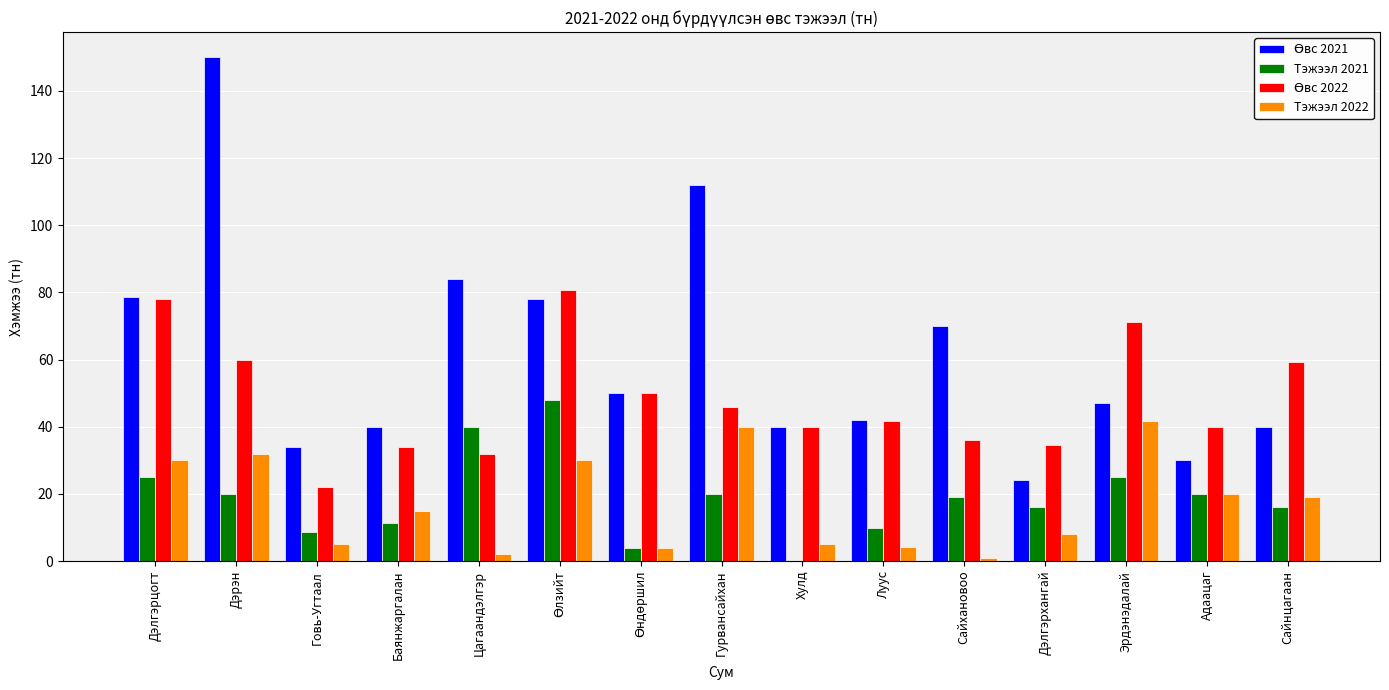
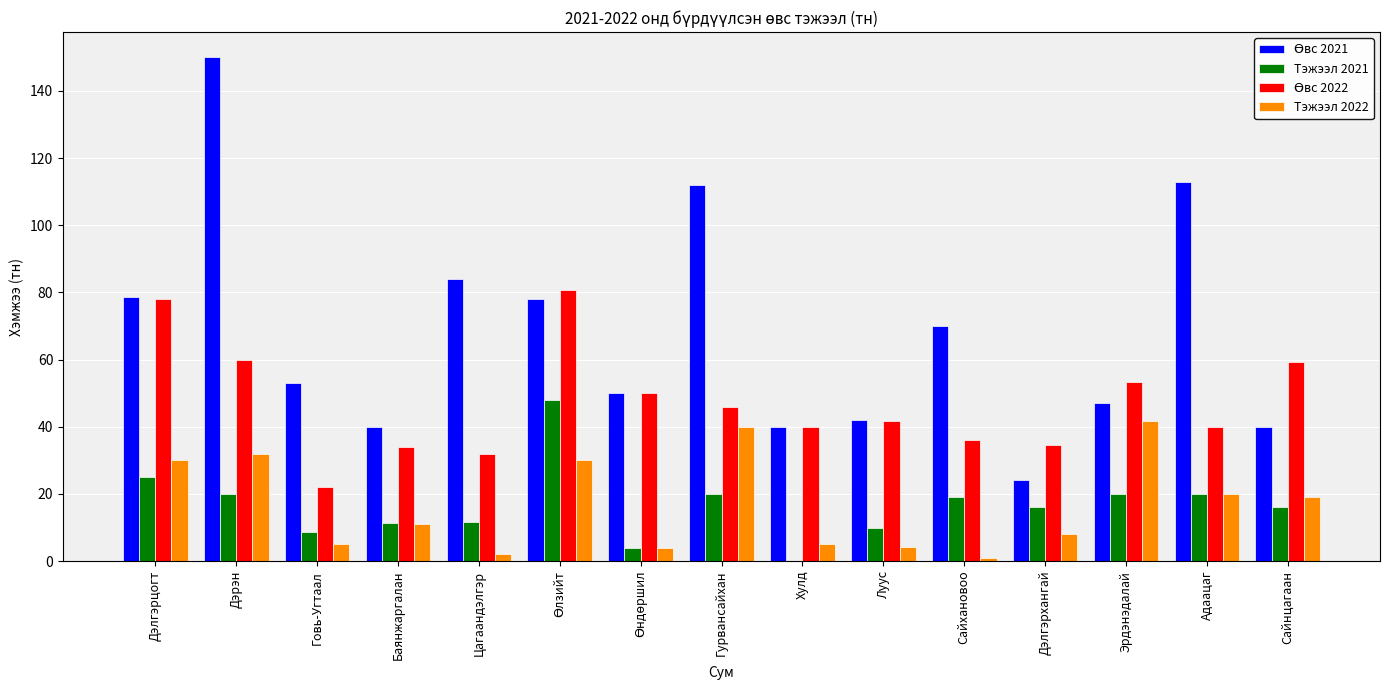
Өвс 2021, Говь-Угтаал: 34 -> 53
Тэжээл 2022, Баянжаргалан: 15 -> 11
Тэжээл 2021, Цагаандэлгэр: 40 -> 12
Тэжээл 2021, Эрдэнэдалай: 25 -> 20
Өвс 2022, Эрдэнэдалай: 71 -> 53
Өвс 2021, Адаацаг: 30 -> 113
